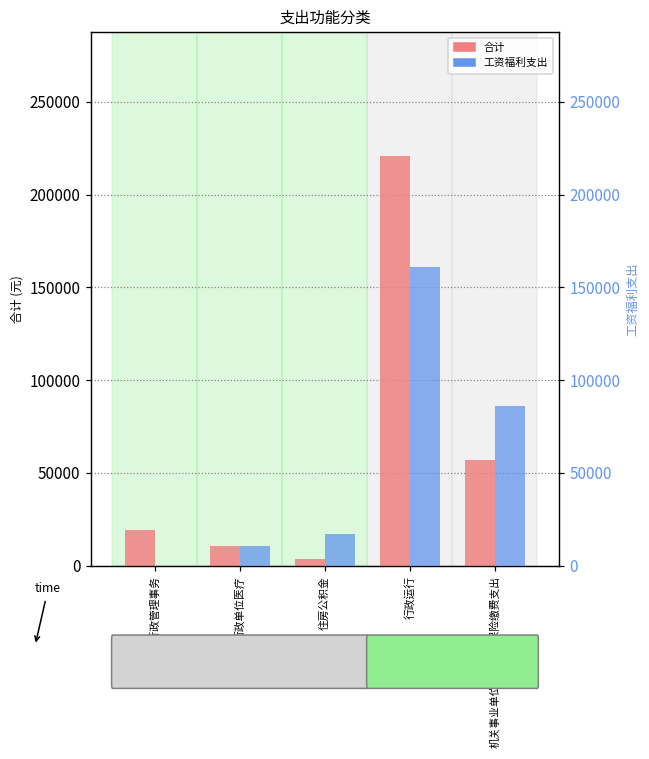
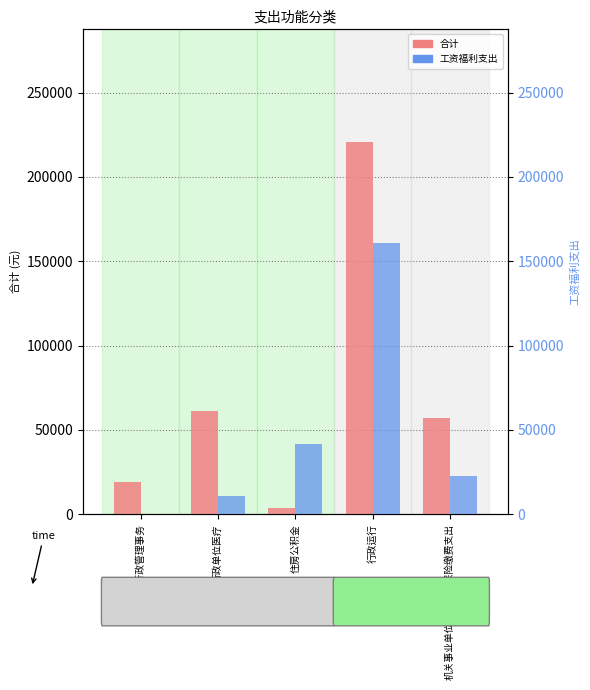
合计, 行政单位医疗: 11000 -> 61000
工资福利支出, 住房公积金: 17000 -> 42000
工资福利支出, 机关事业单位基本养老保险缴费支出: 86000 -> 23000
